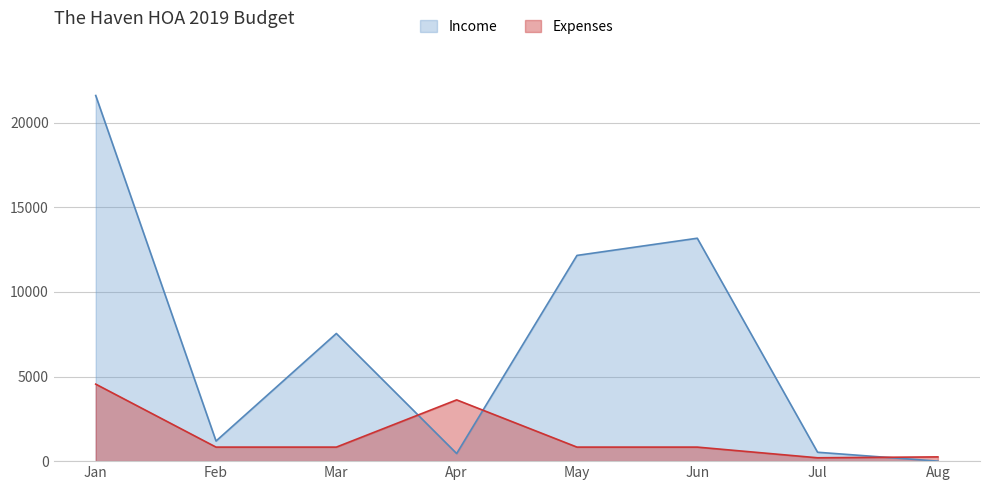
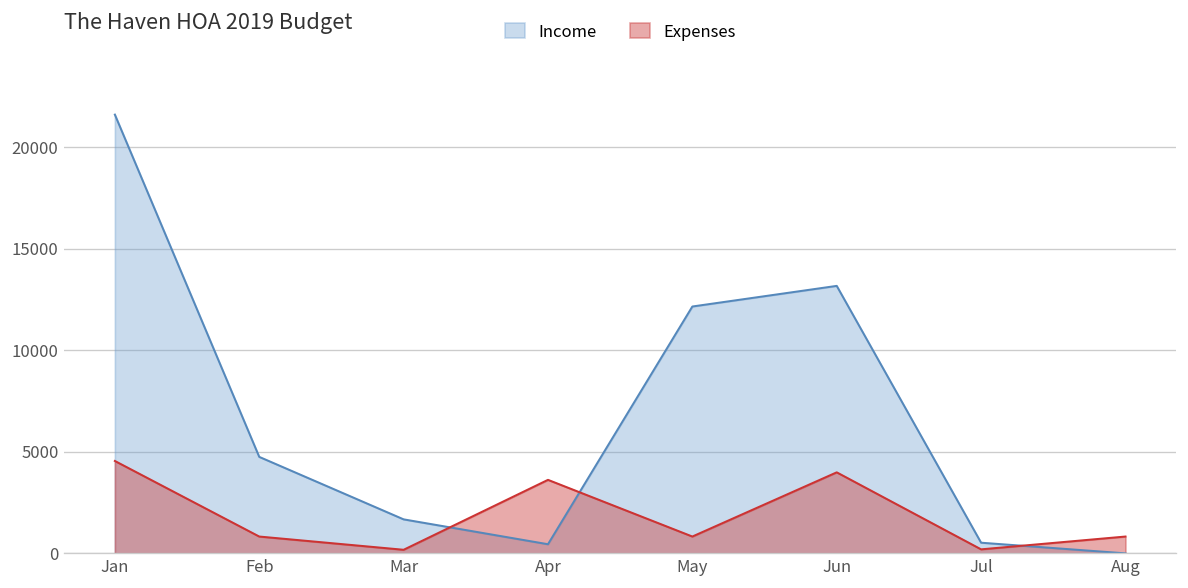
Income, Feb: 1200 -> 4800
Income, Mar: 7500 -> 1700
Expenses, Mar: 800 -> 200
Expenses, Jun: 800 -> 4000
Expenses, Aug: 300 -> 800
